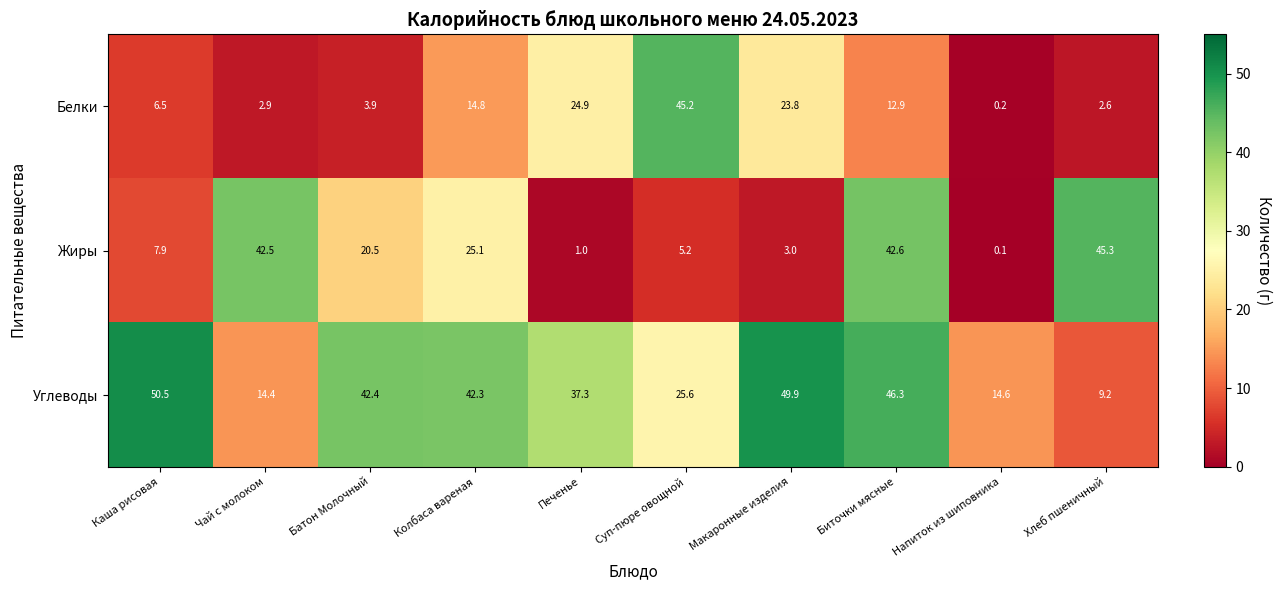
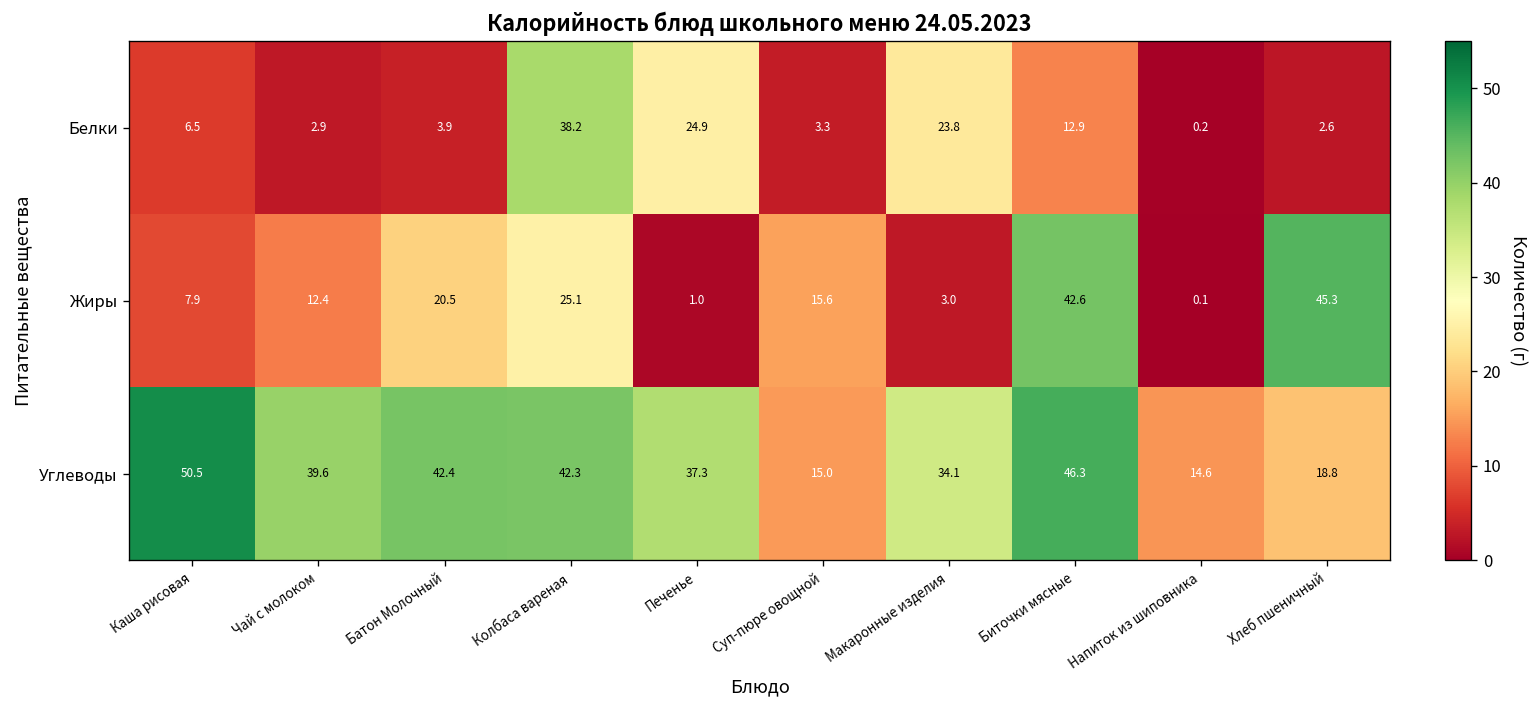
Белки, Колбаса вареная: 14.8 -> 38.2
Белки, Суп-пюре овощной: 45.2 -> 3.3
Жиры, Чай с молоком: 42.5 -> 12.4
Жиры, Суп-пюре овощной: 5.2 -> 15.6
Углеводы, Чай с молоком: 14.4 -> 39.6
Углеводы, Суп-пюре овощной: 25.6 -> 15.0
Углеводы, Макаронные изделия: 49.9 -> 34.1
Углеводы, Хлеб пшеничный: 9.2 -> 18.8
